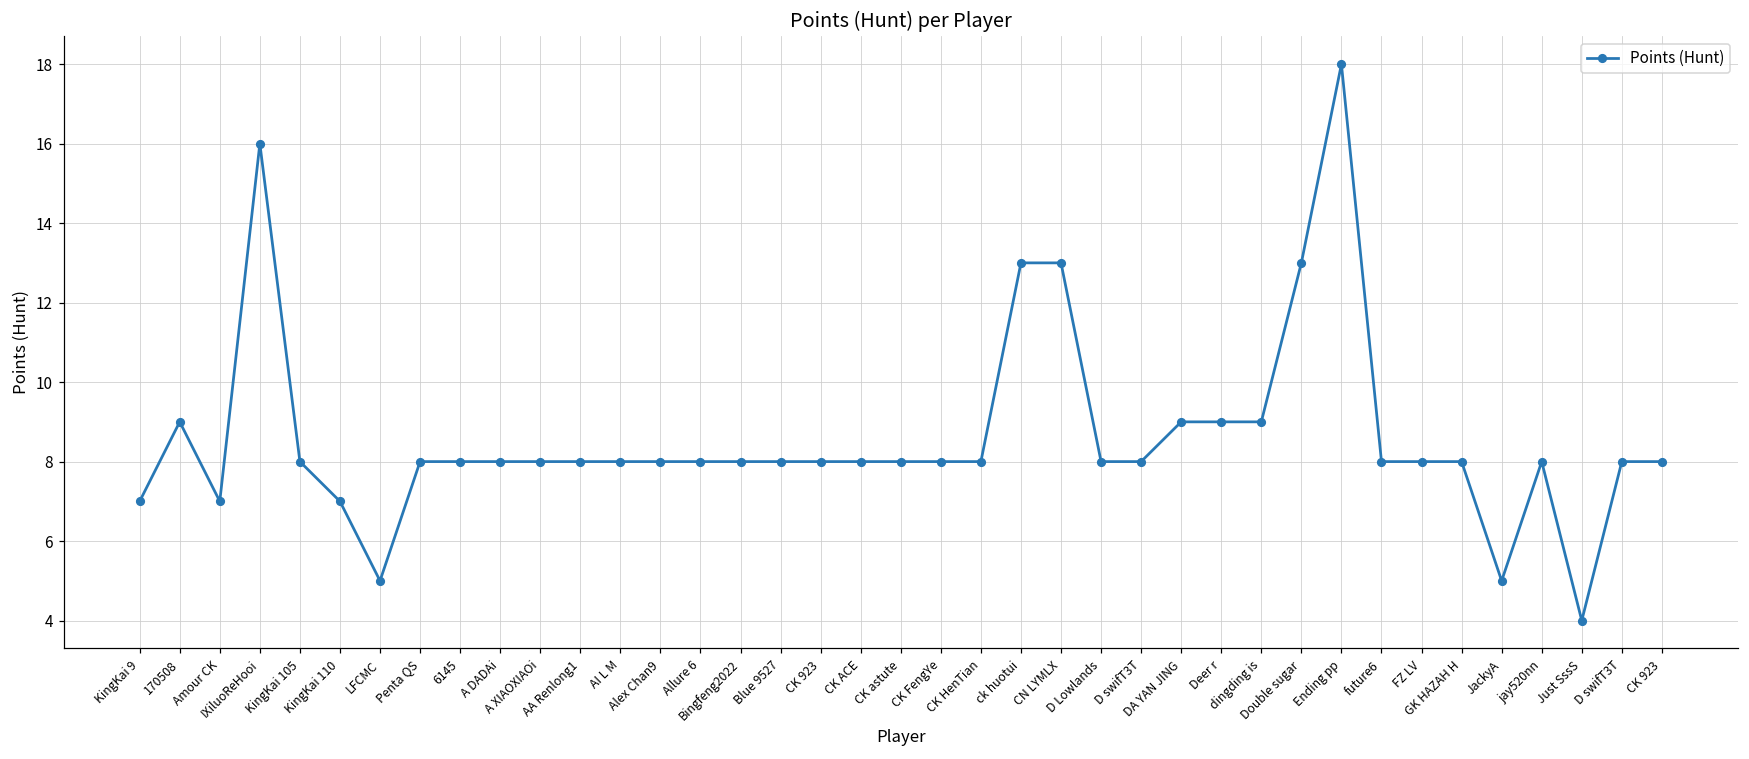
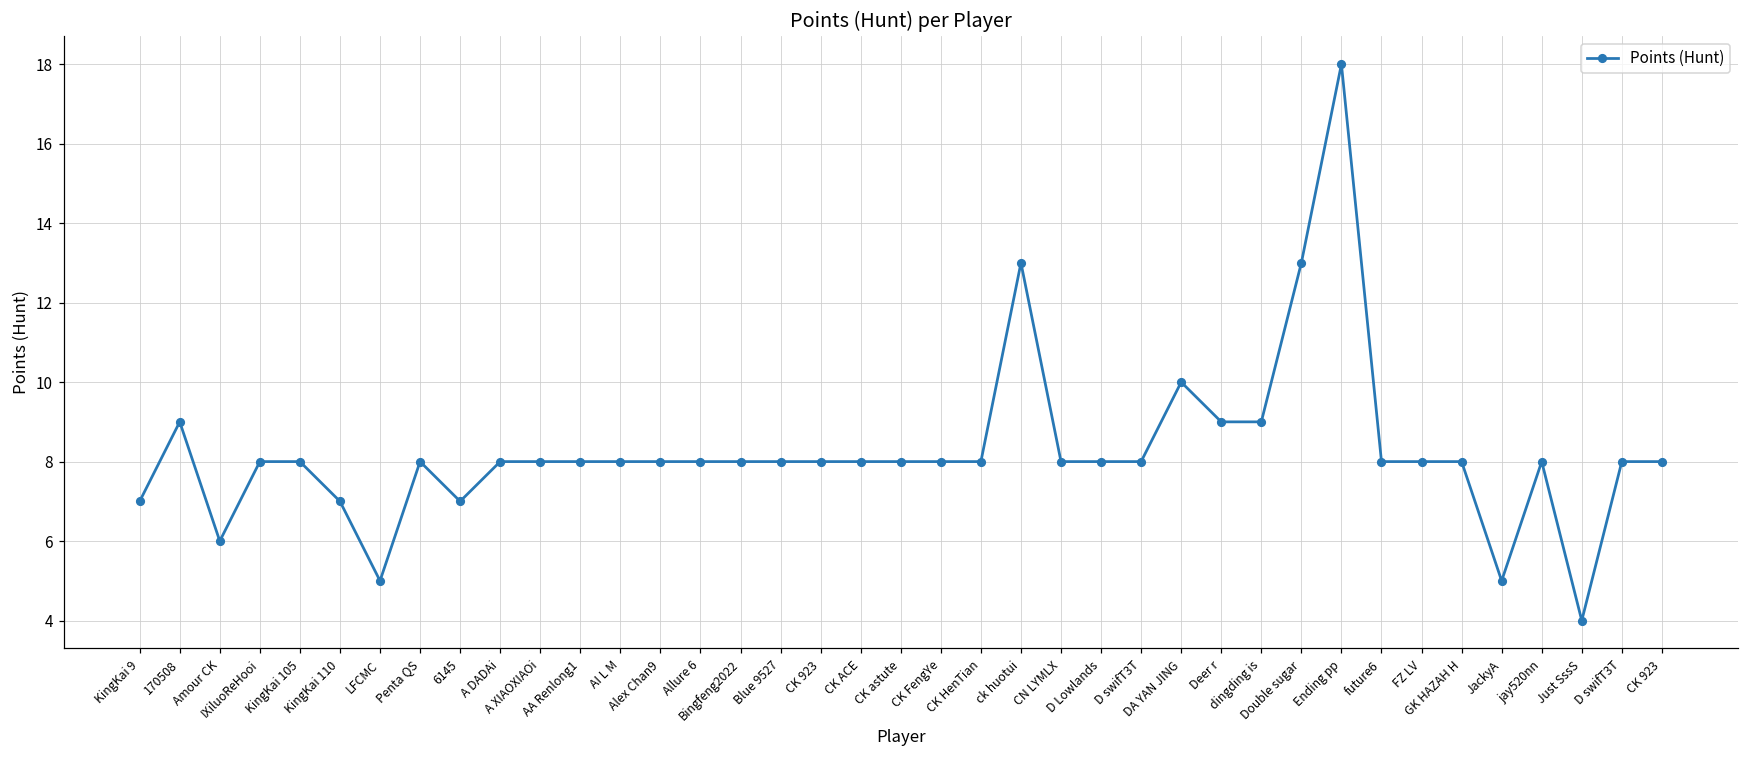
Amour CK: 7 -> 6
IXiluoReHooi: 16 -> 8
6145: 8 -> 7
CN LYMLX: 13 -> 8
DA YAN JING: 9 -> 10
